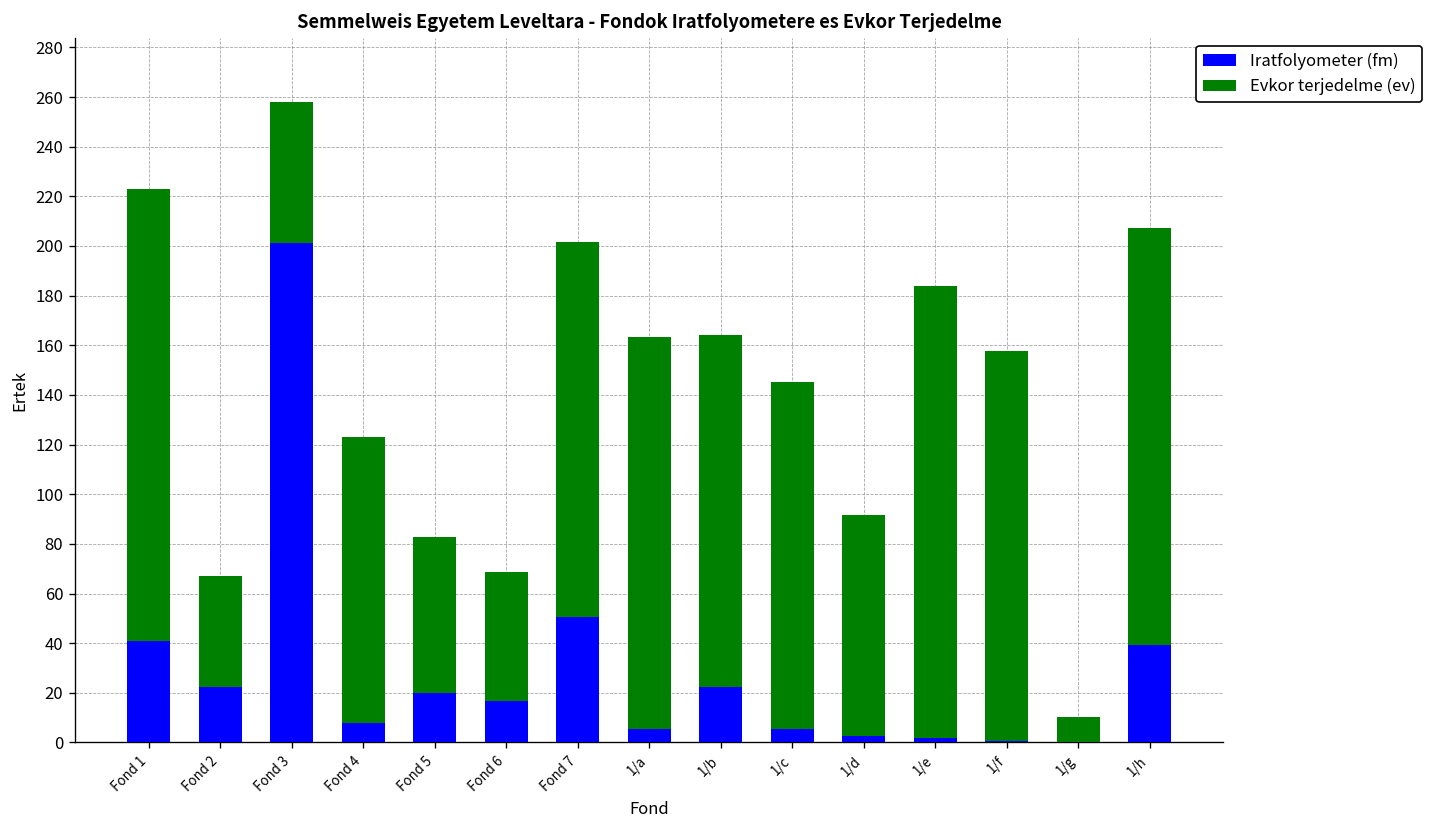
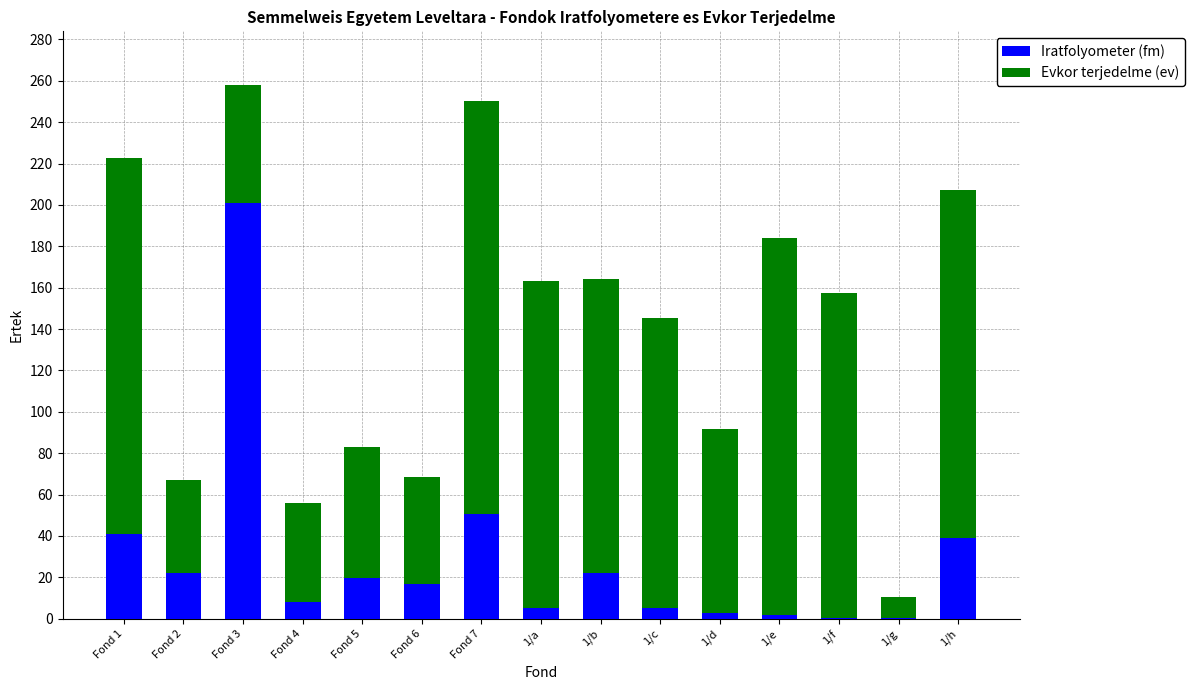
Evkor terjedelme (ev), Fond 4: 115 -> 48
Evkor terjedelme (ev), Fond 7: 151 -> 200
